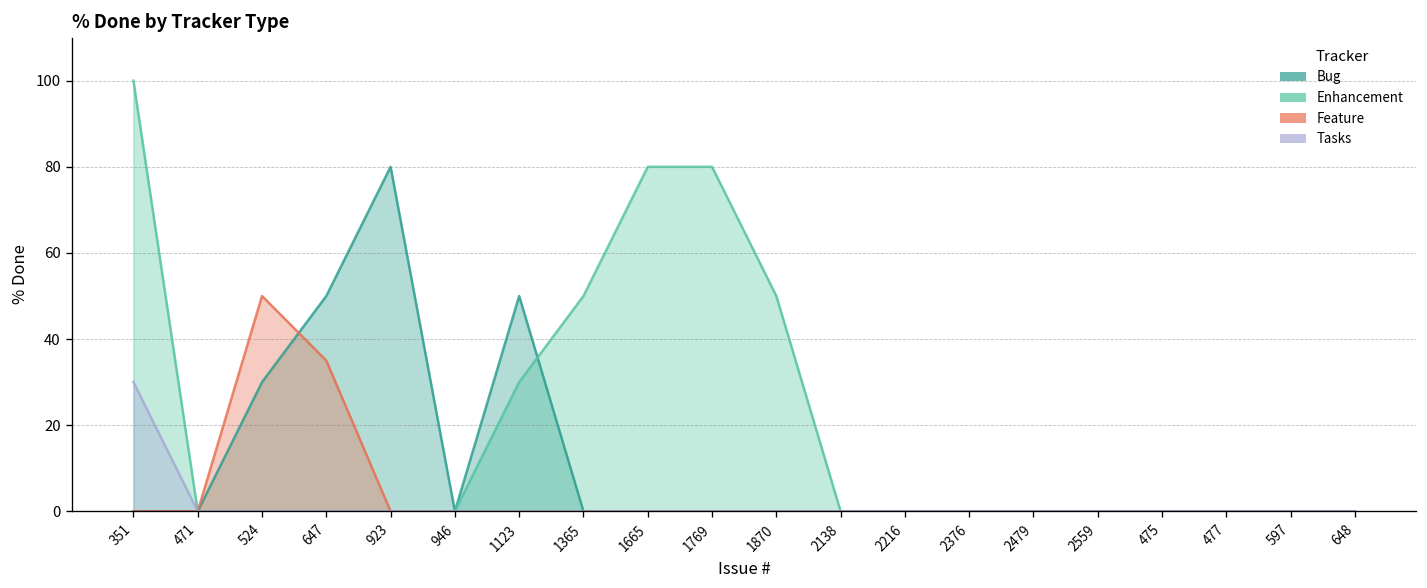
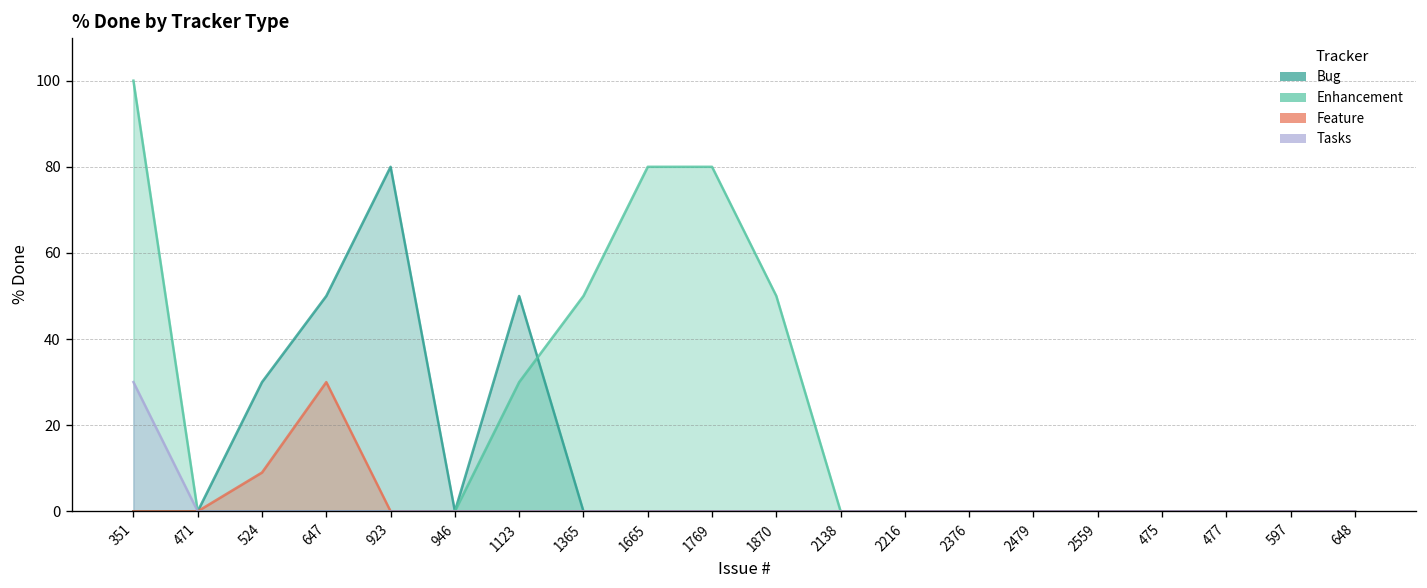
Feature, 524: 50 -> 9
Feature, 647: 35 -> 30
